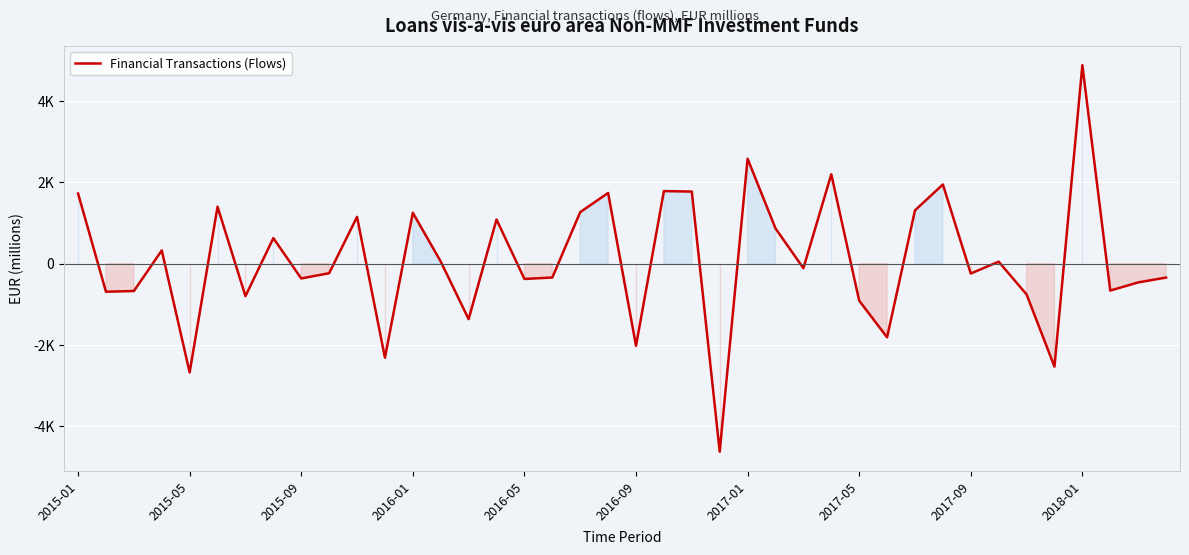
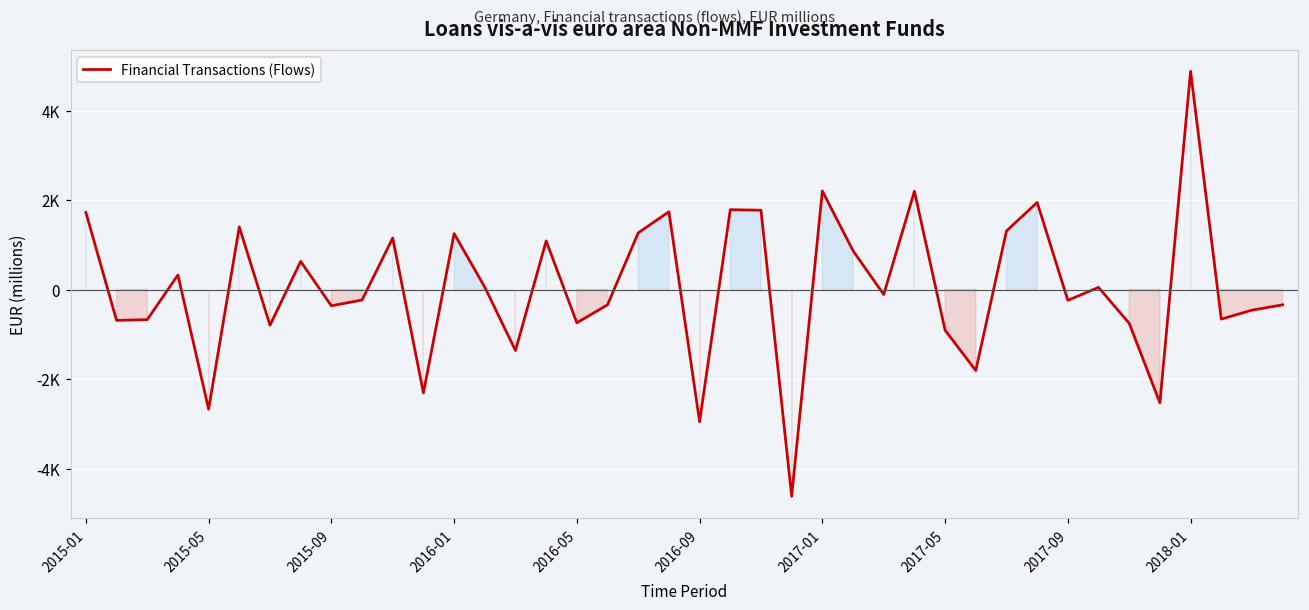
2016-05: -400 -> -700
2016-09: -2000 -> -3000
2017-01: 2600 -> 2200
